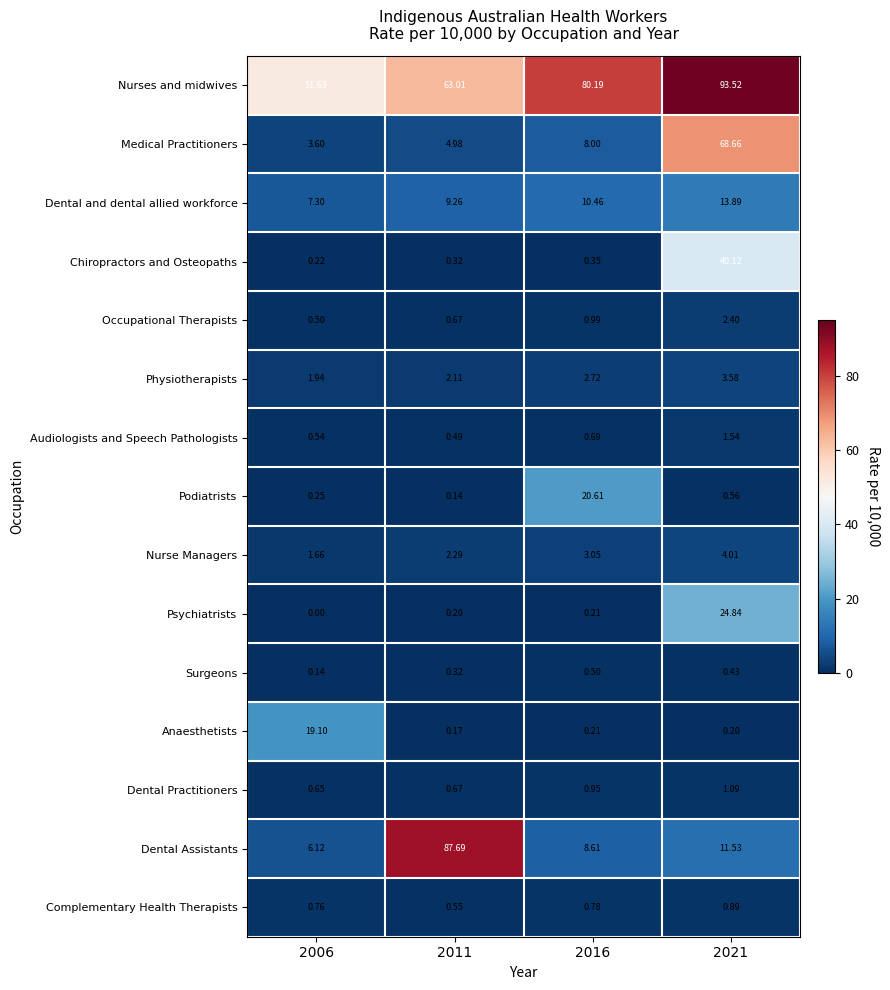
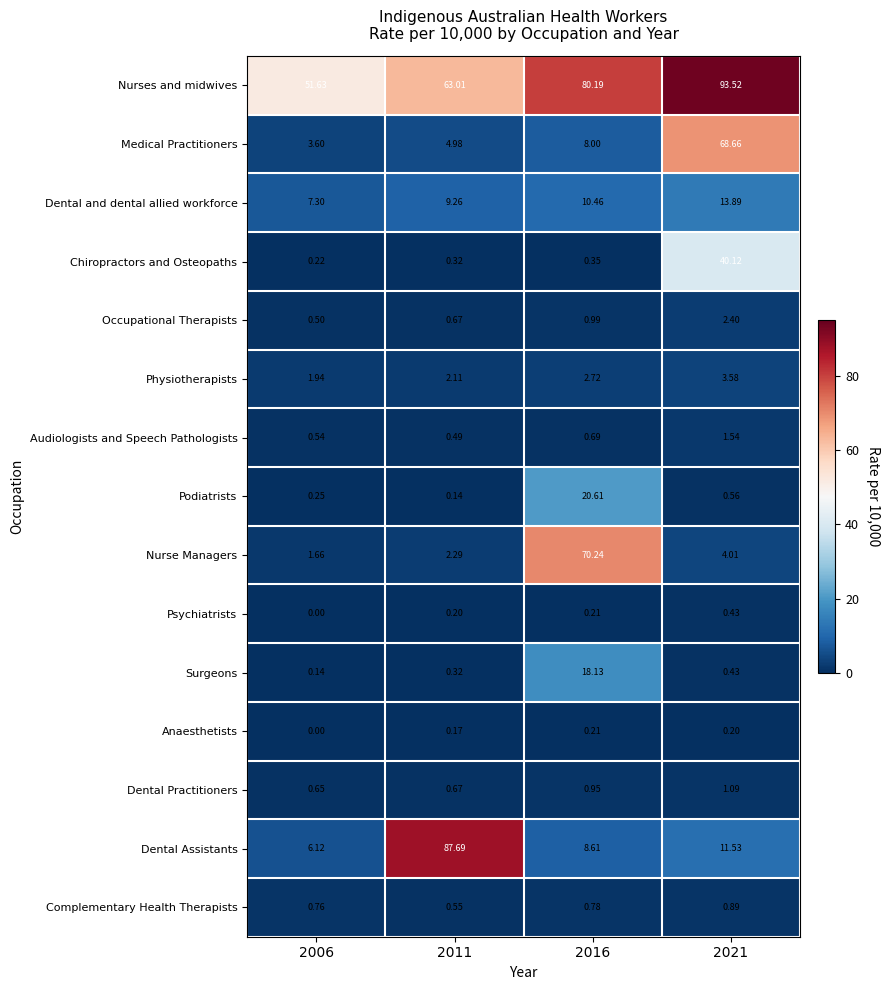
Nurse Managers, 2016: 3.05 -> 70.24
Psychiatrists, 2021: 24.84 -> 0.43
Surgeons, 2016: 0.50 -> 18.13
Anaesthetists, 2006: 19.10 -> 0.00
